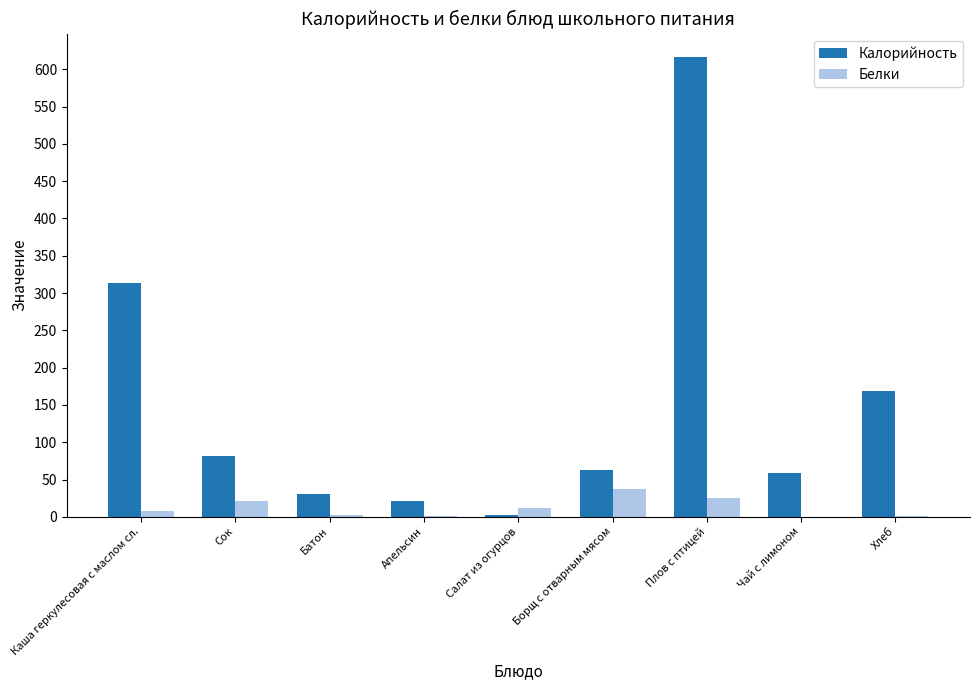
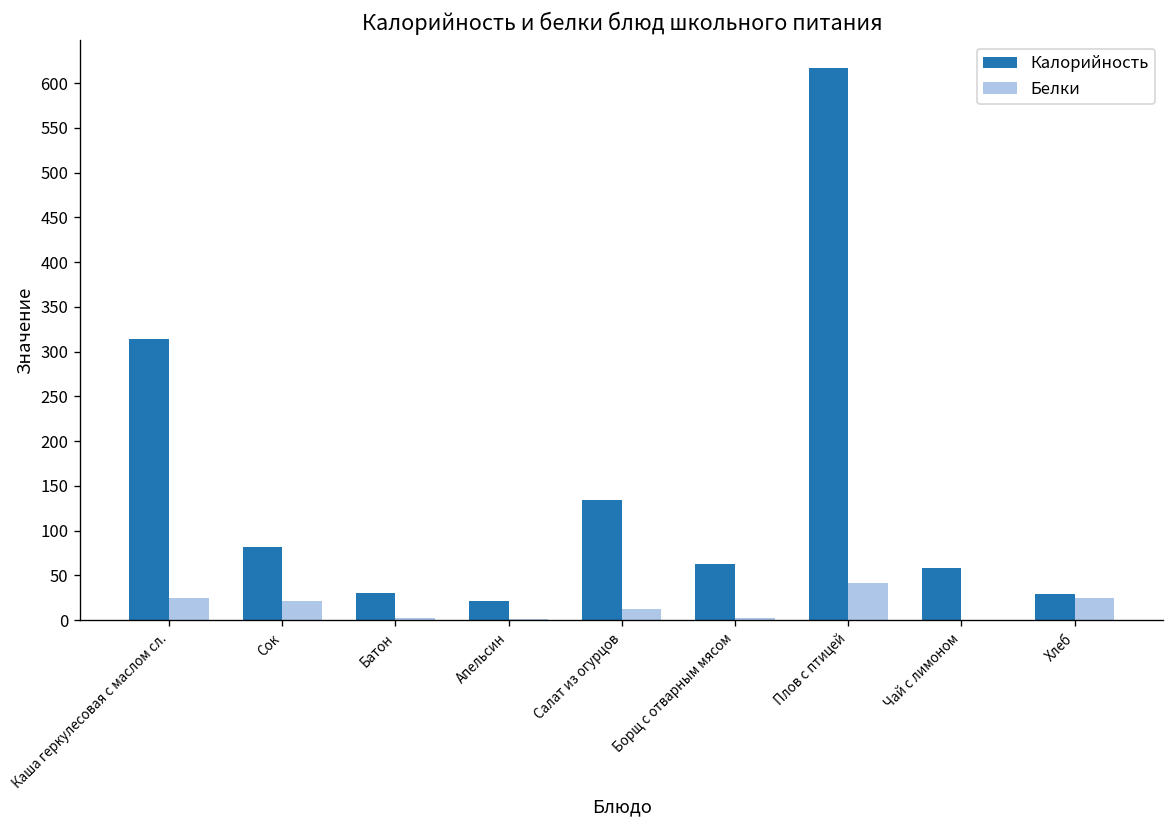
Белки, Каша геркулесовая с маслом сл.: 10 -> 20
Калорийность, Салат из огурцов: 0 -> 130
Белки, Борщ с отварным мясом: 40 -> 0
Белки, Плов с птицей: 30 -> 40
Калорийность, Хлеб: 170 -> 30
Белки, Хлеб: 0 -> 20
